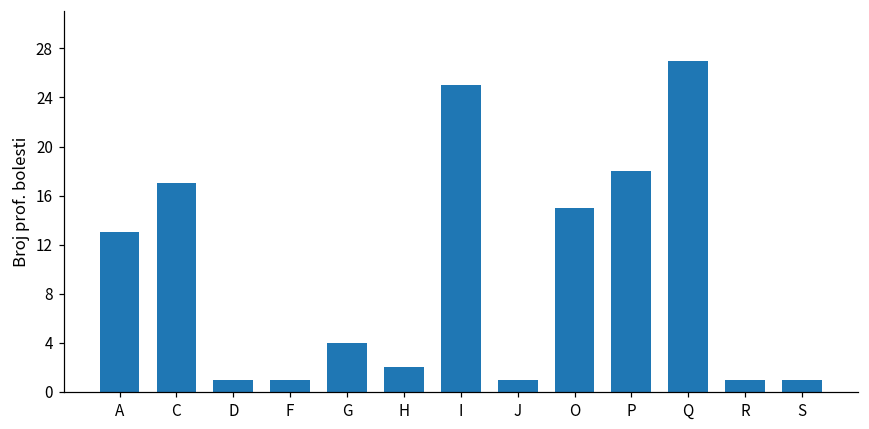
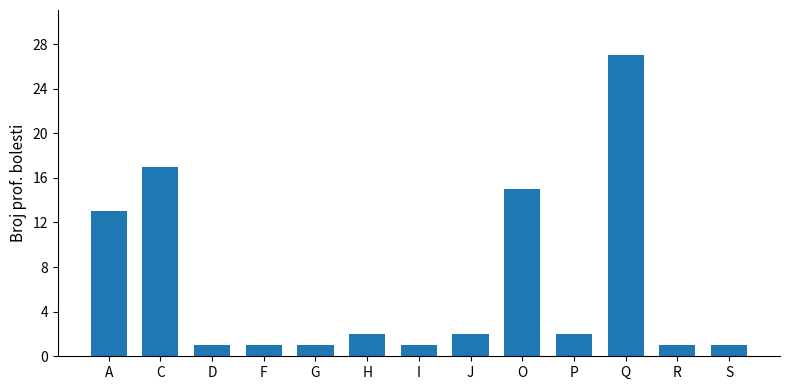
G: 4 -> 1
I: 25 -> 1
J: 1 -> 2
P: 18 -> 2
